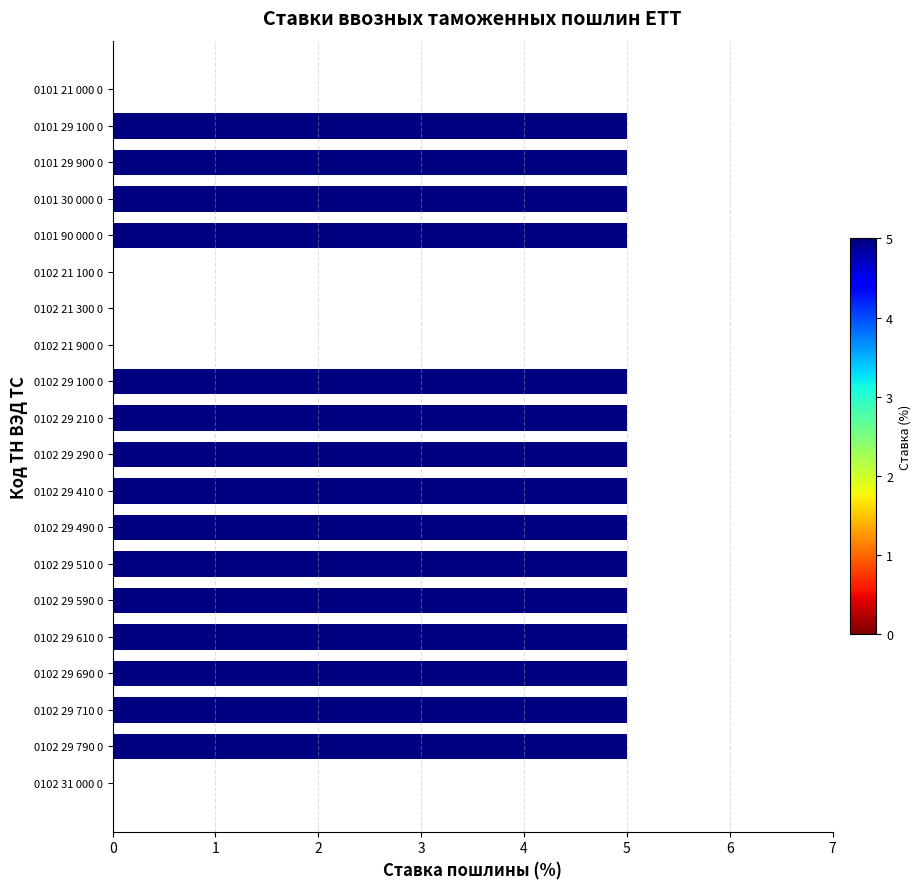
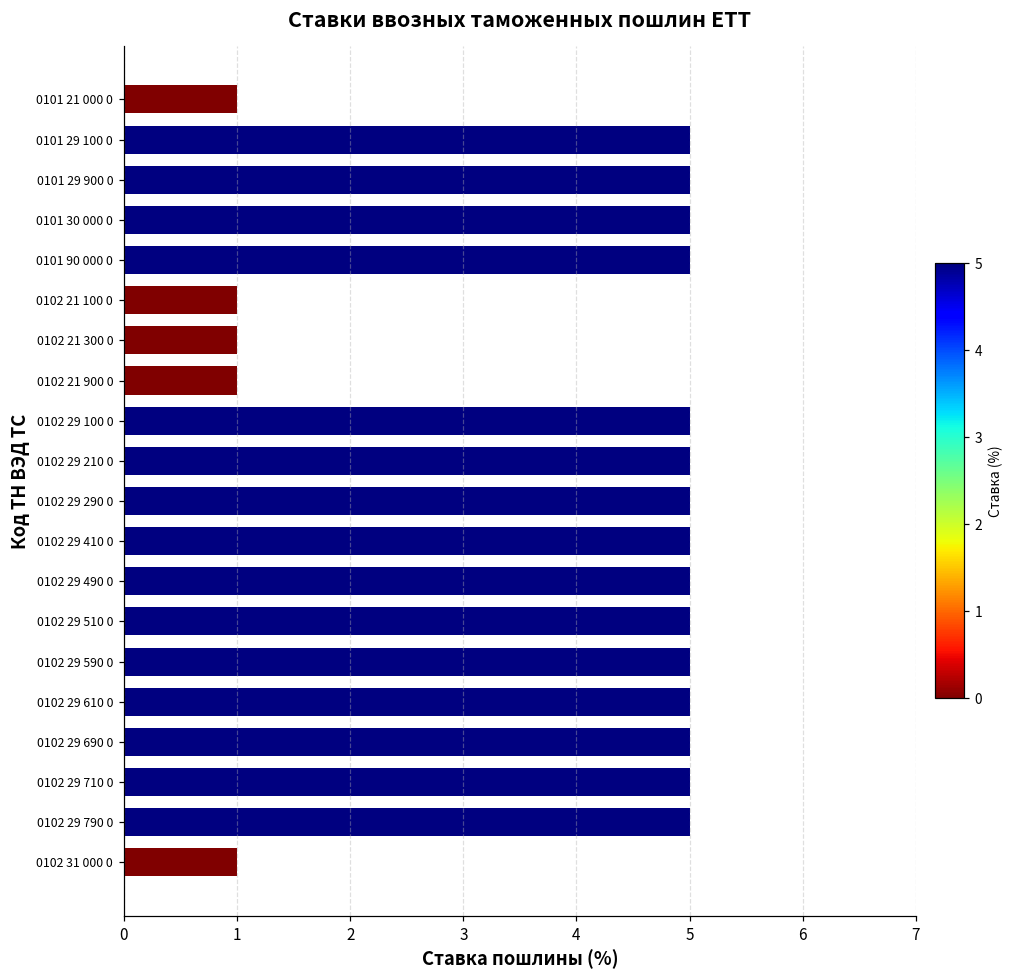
0101 21 000 0: 0 -> 1
0102 21 100 0: 0 -> 1
0102 21 300 0: 0 -> 1
0102 21 900 0: 0 -> 1
0102 31 000 0: 0 -> 1
